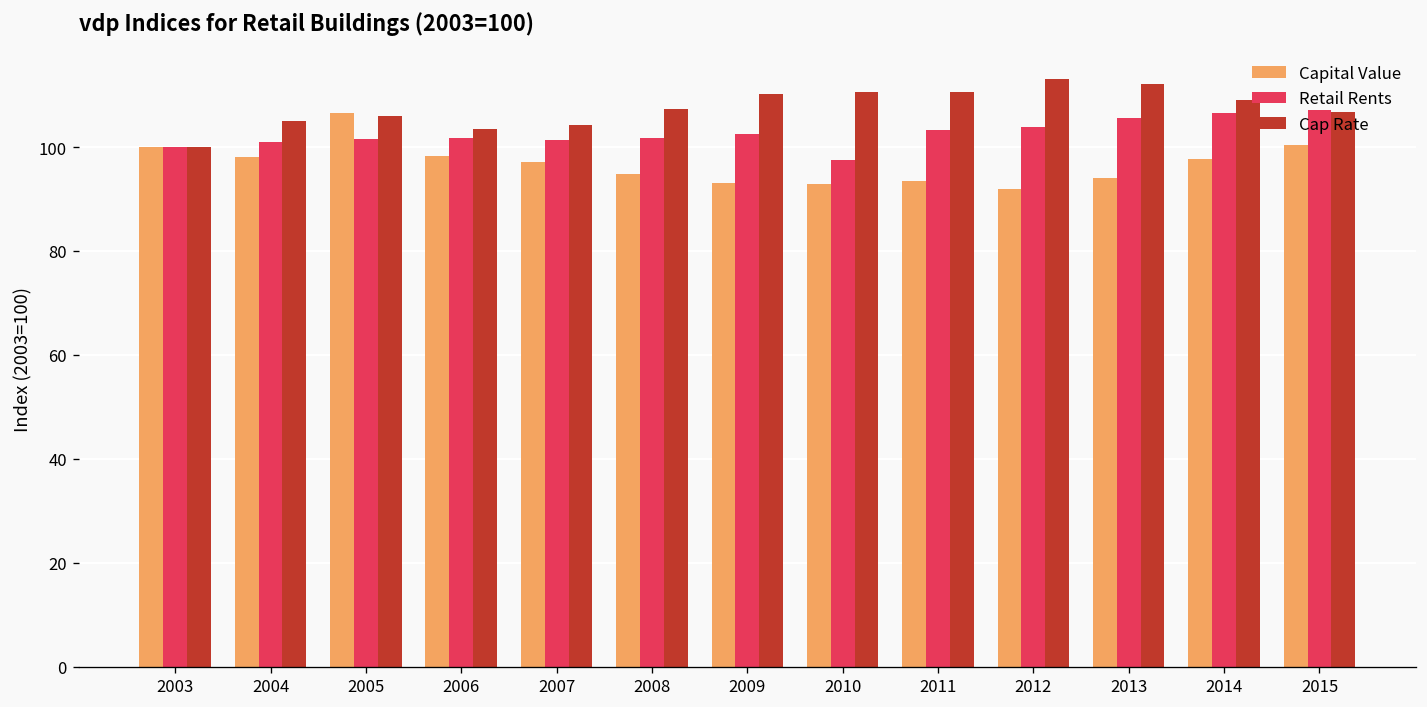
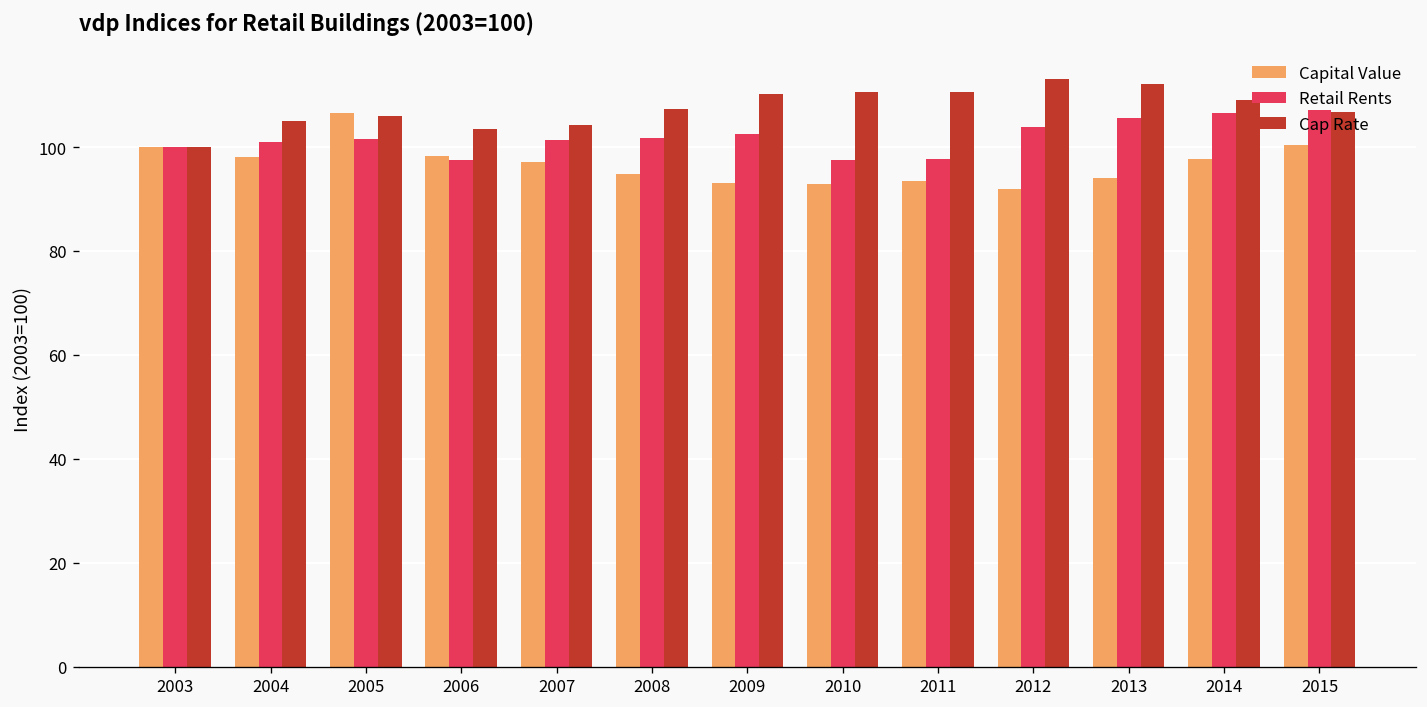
Retail Rents, 2006: 102 -> 98
Retail Rents, 2011: 103 -> 98
